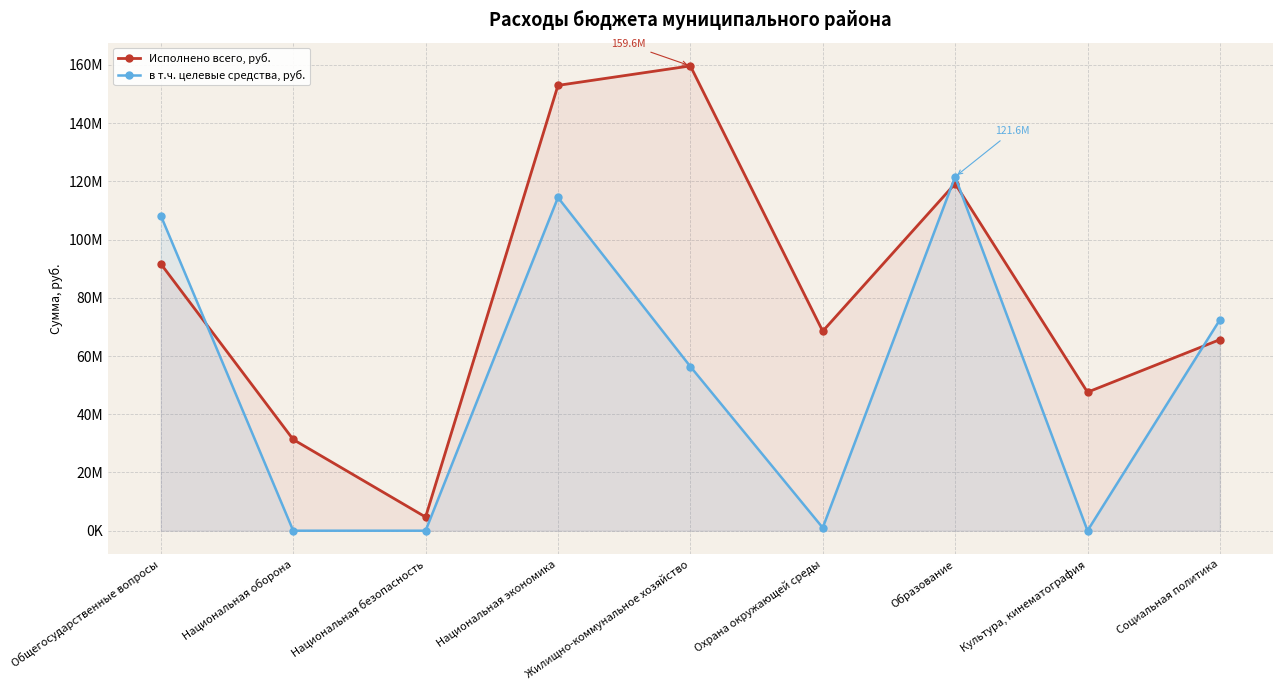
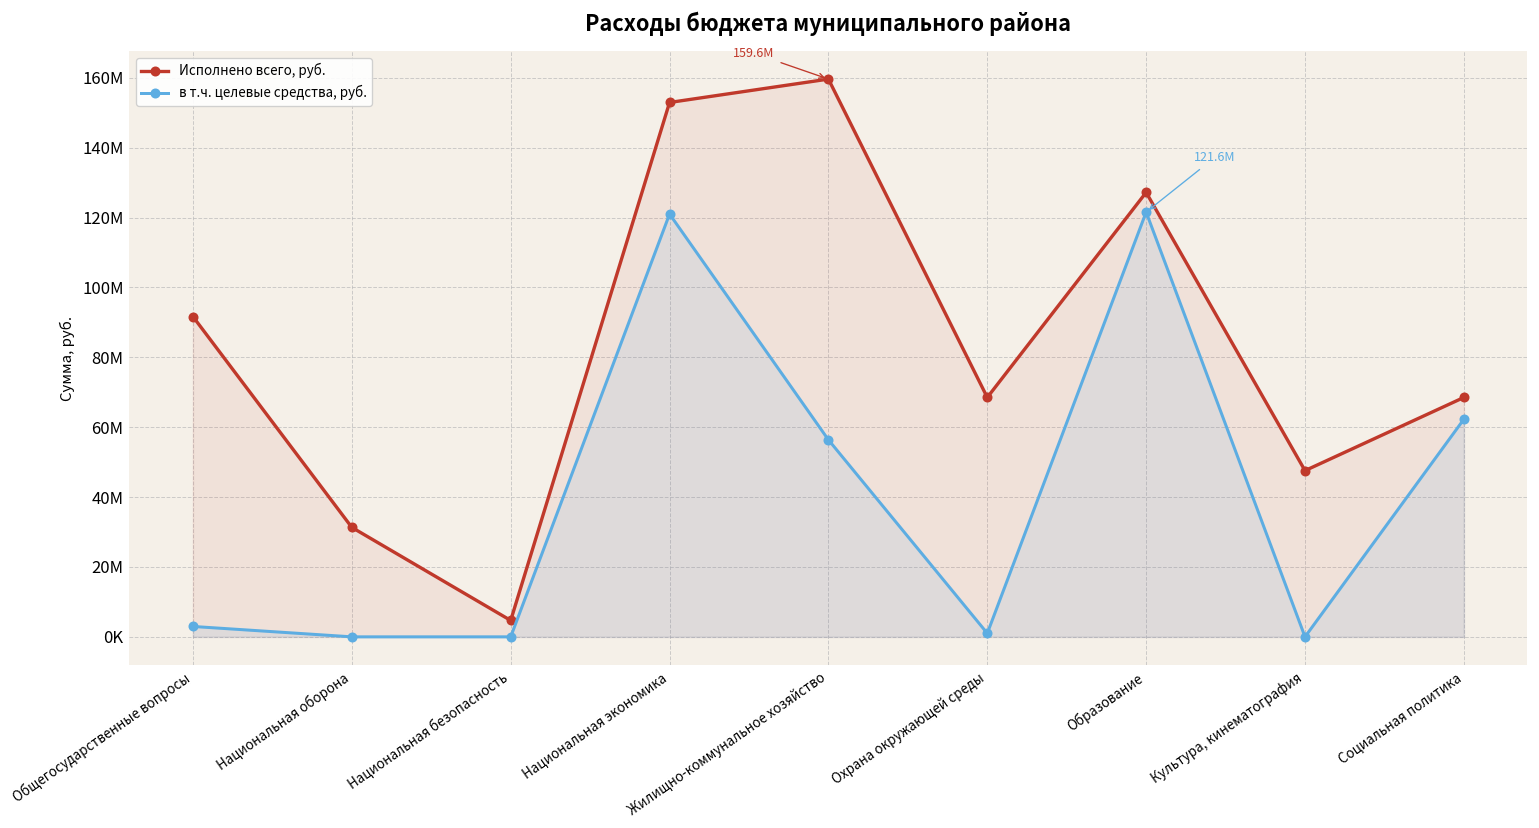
в т.ч. целевые средства, руб., Общегосударственные вопросы: 108000000 -> 3000000
в т.ч. целевые средства, руб., Национальная экономика: 114000000 -> 121000000
Исполнено всего, руб., Образование: 119000000 -> 127000000
Исполнено всего, руб., Социальная политика: 66000000 -> 69000000
в т.ч. целевые средства, руб., Социальная политика: 72000000 -> 62000000
